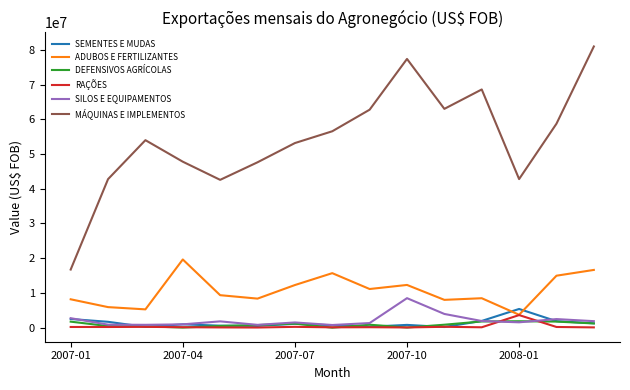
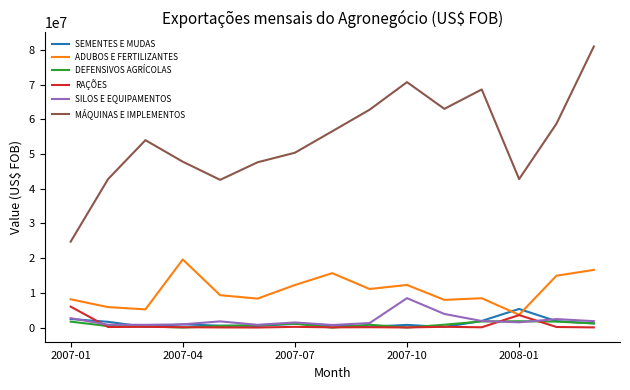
RAÇÕES, 2007-01: 0 -> 6000000
MÁQUINAS E IMPLEMENTOS, 2007-01: 17000000 -> 25000000
MÁQUINAS E IMPLEMENTOS, 2007-07: 53000000 -> 50000000
MÁQUINAS E IMPLEMENTOS, 2007-10: 77000000 -> 71000000
